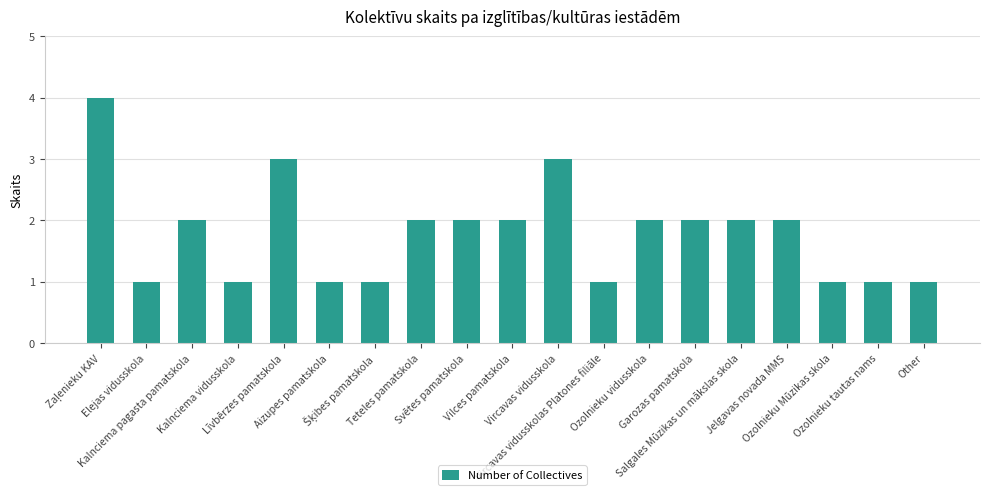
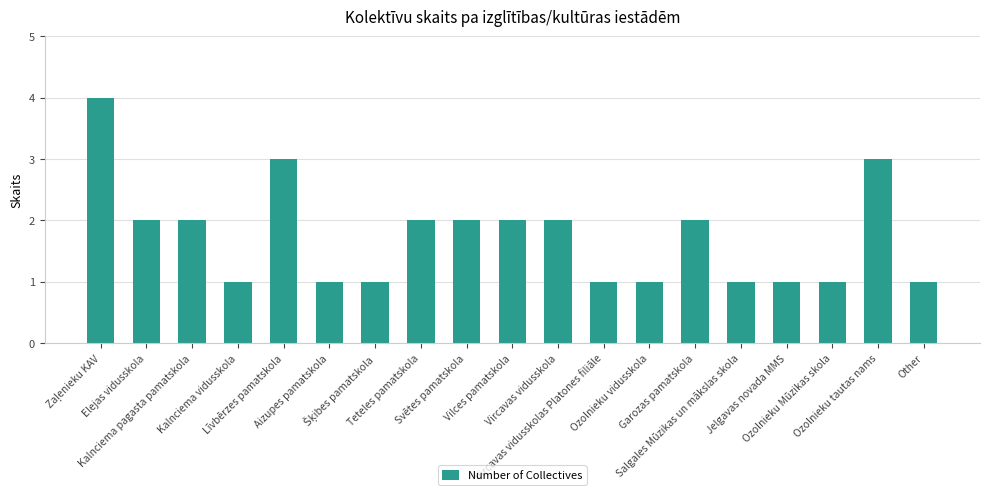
Elejas vidusskola: 1 -> 2
Vircavas vidusskola: 3 -> 2
Ozolnieku vidusskola: 2 -> 1
Salgales Mūzikas un mākslas skola: 2 -> 1
Jelgavas novada MMS: 2 -> 1
Ozolnieku tautas nams: 1 -> 3
